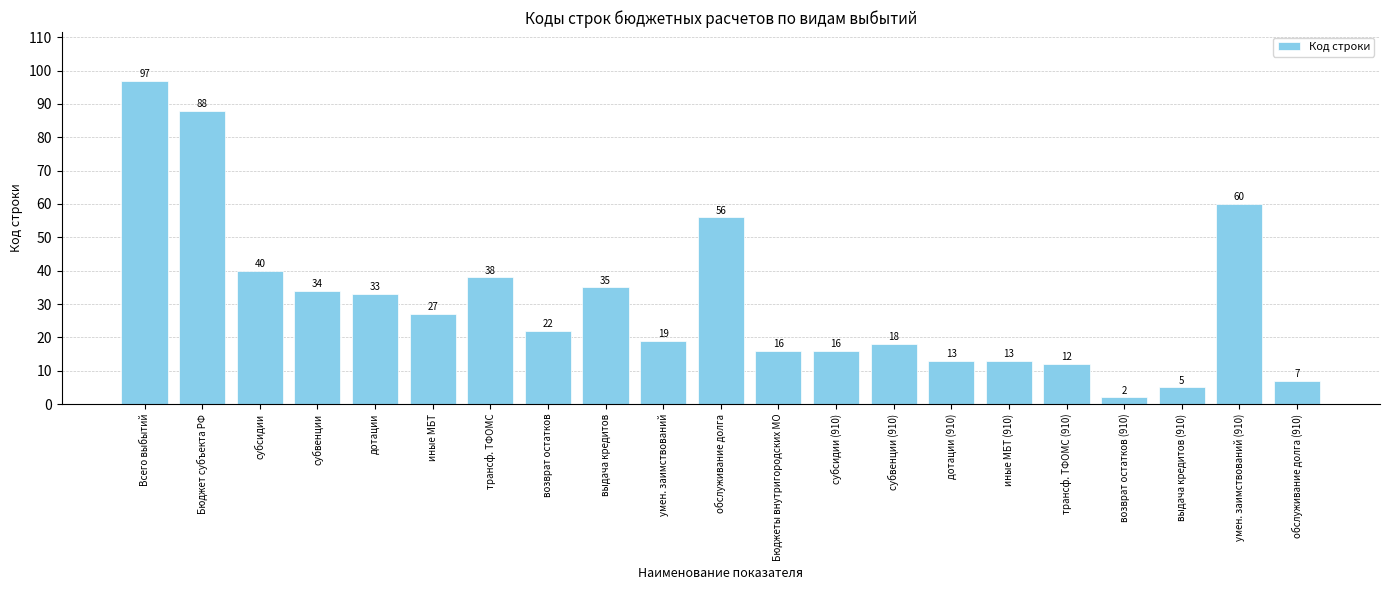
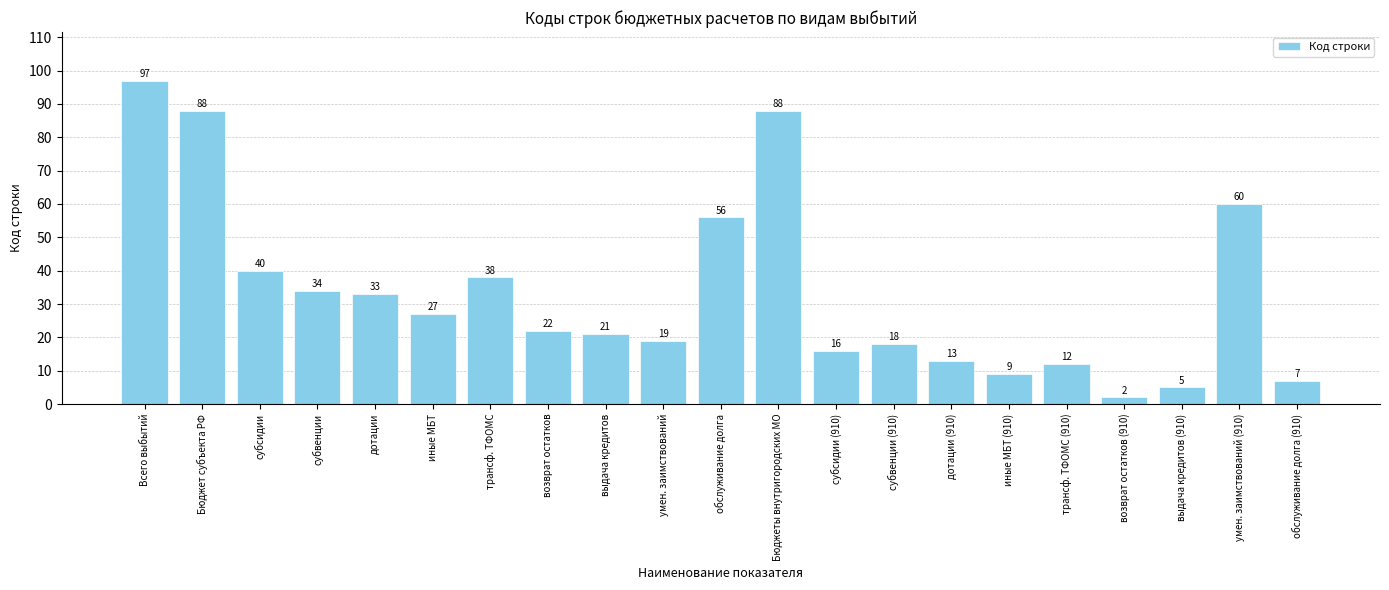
выдача кредитов: 35 -> 21
Бюджеты внутригородских МО: 16 -> 88
иные МБТ (910): 13 -> 9
